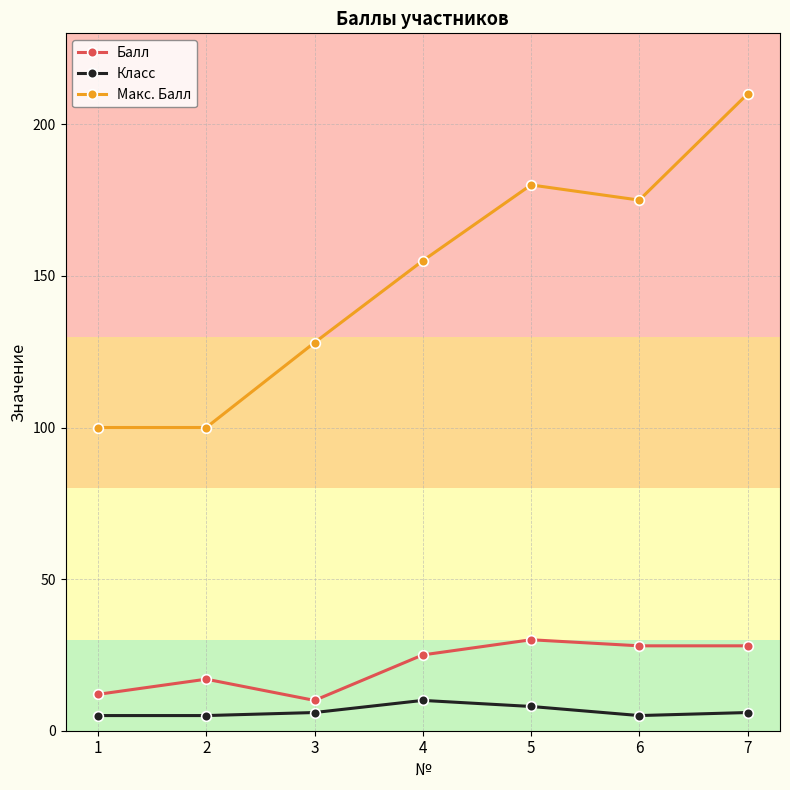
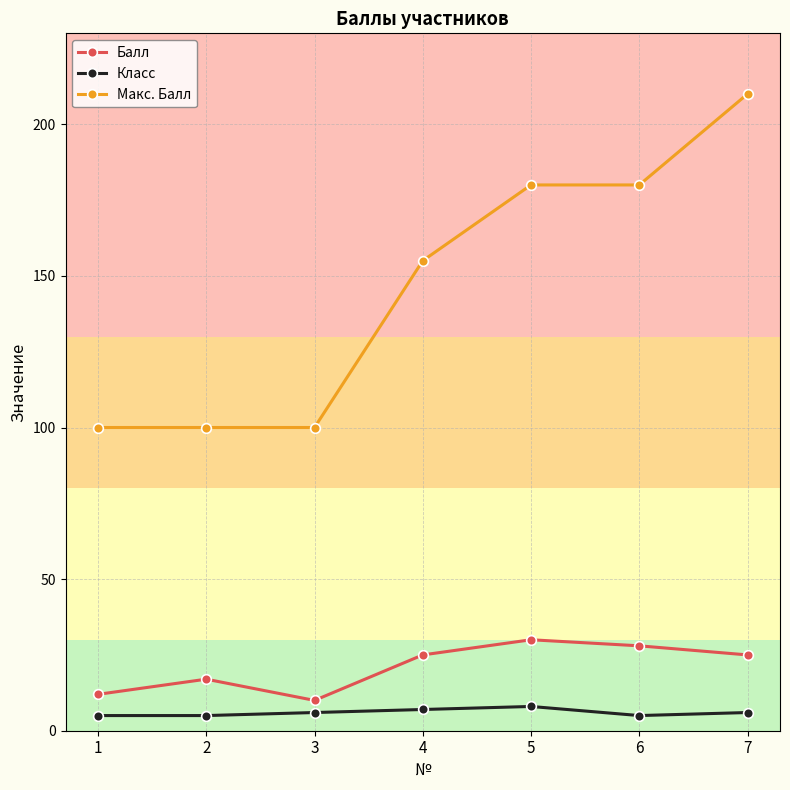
Макс. Балл, 3: 128 -> 100
Класс, 4: 10 -> 7
Макс. Балл, 6: 175 -> 180
Балл, 7: 28 -> 25
